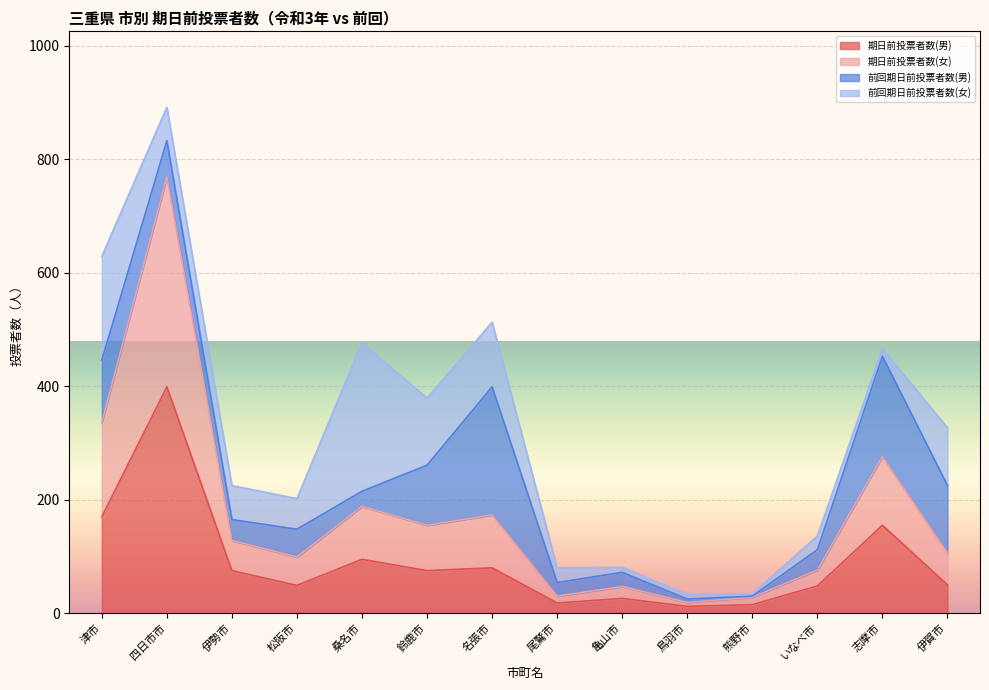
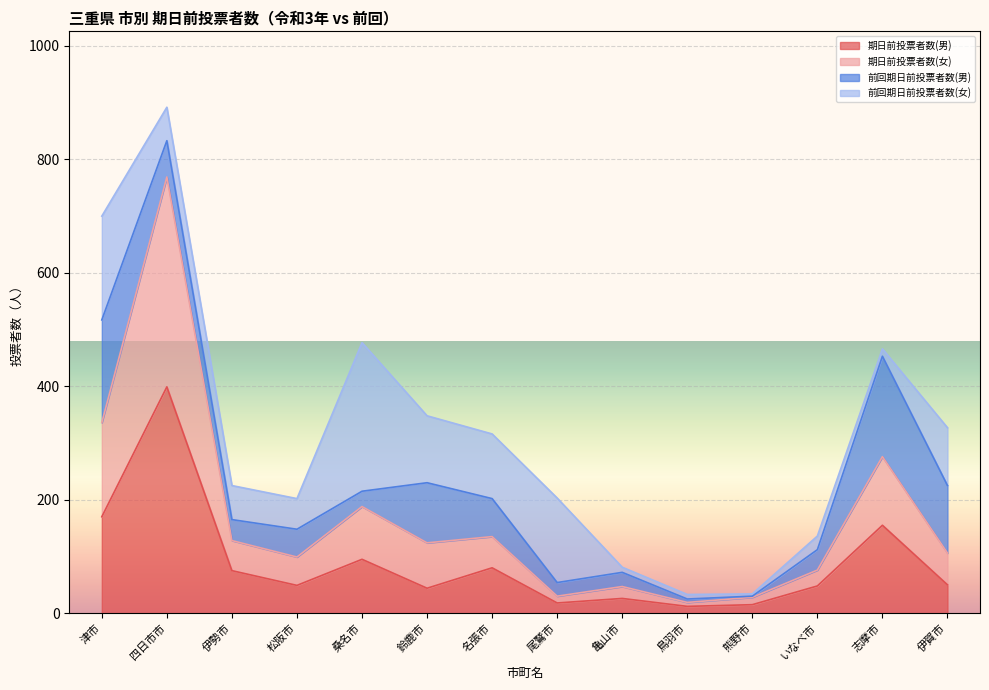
前回期日前投票者数(男), 津市: 110 -> 180
期日前投票者数(男), 鈴鹿市: 80 -> 40
期日前投票者数(女), 名張市: 90 -> 60
前回期日前投票者数(男), 名張市: 230 -> 70
前回期日前投票者数(女), 尾鷲市: 30 -> 150
